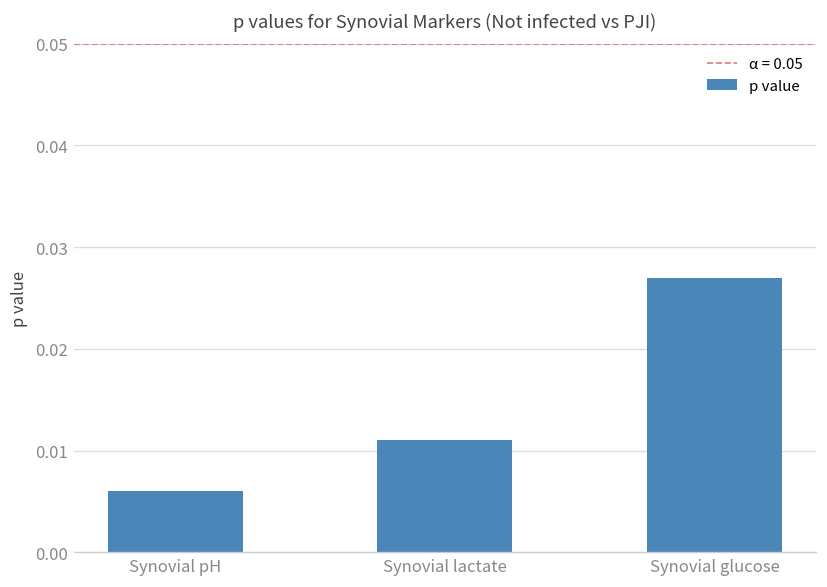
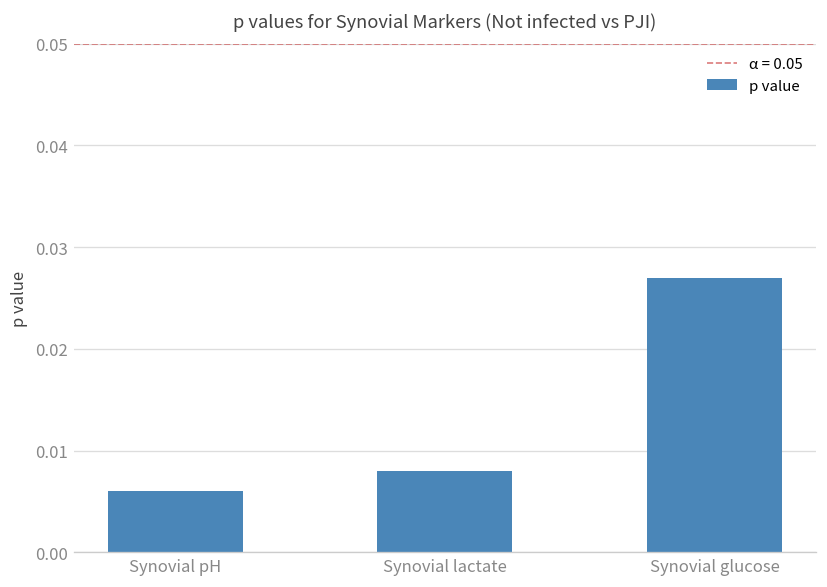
Synovial lactate: 0.011 -> 0.008
